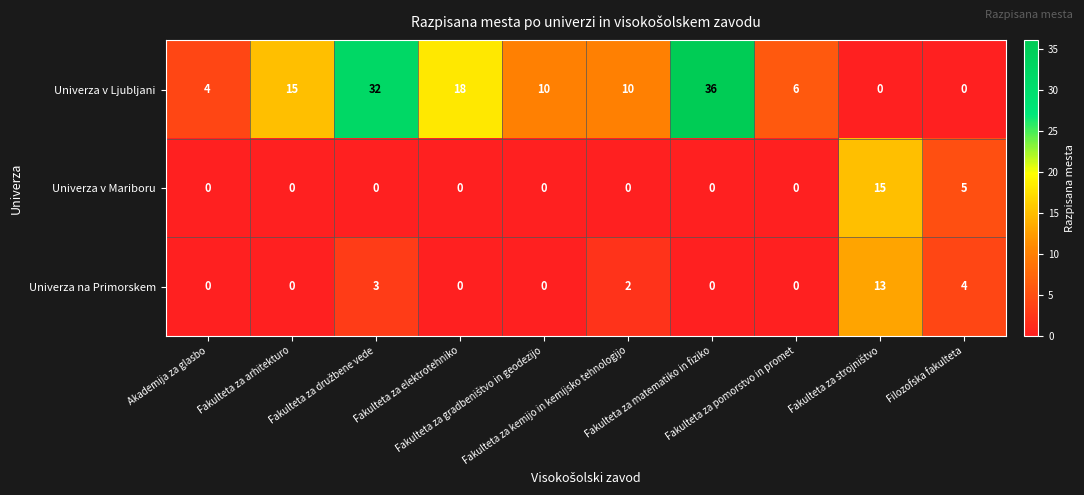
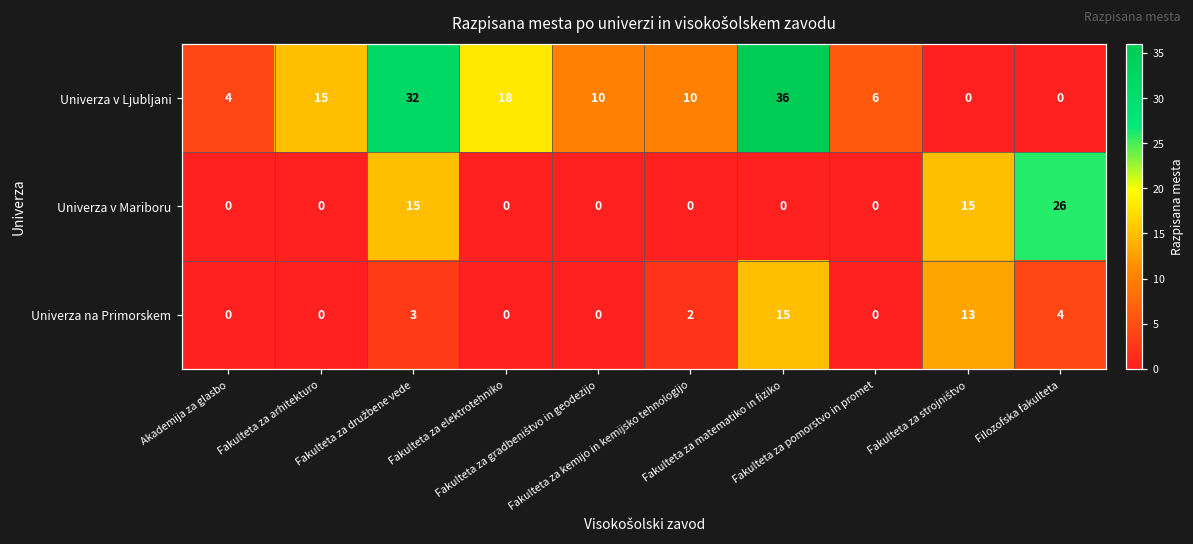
Univerza v Mariboru, Fakulteta za družbene vede: 0 -> 15
Univerza v Mariboru, Filozofska fakulteta: 5 -> 26
Univerza na Primorskem, Fakulteta za matematiko in fiziko: 0 -> 15
